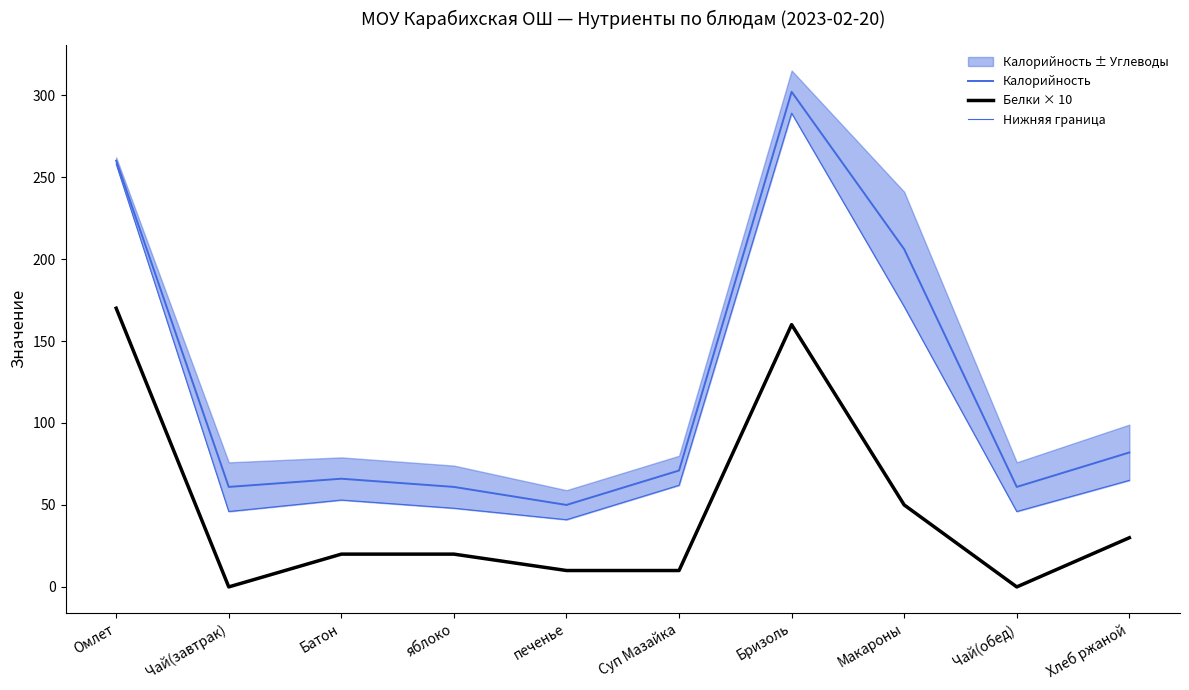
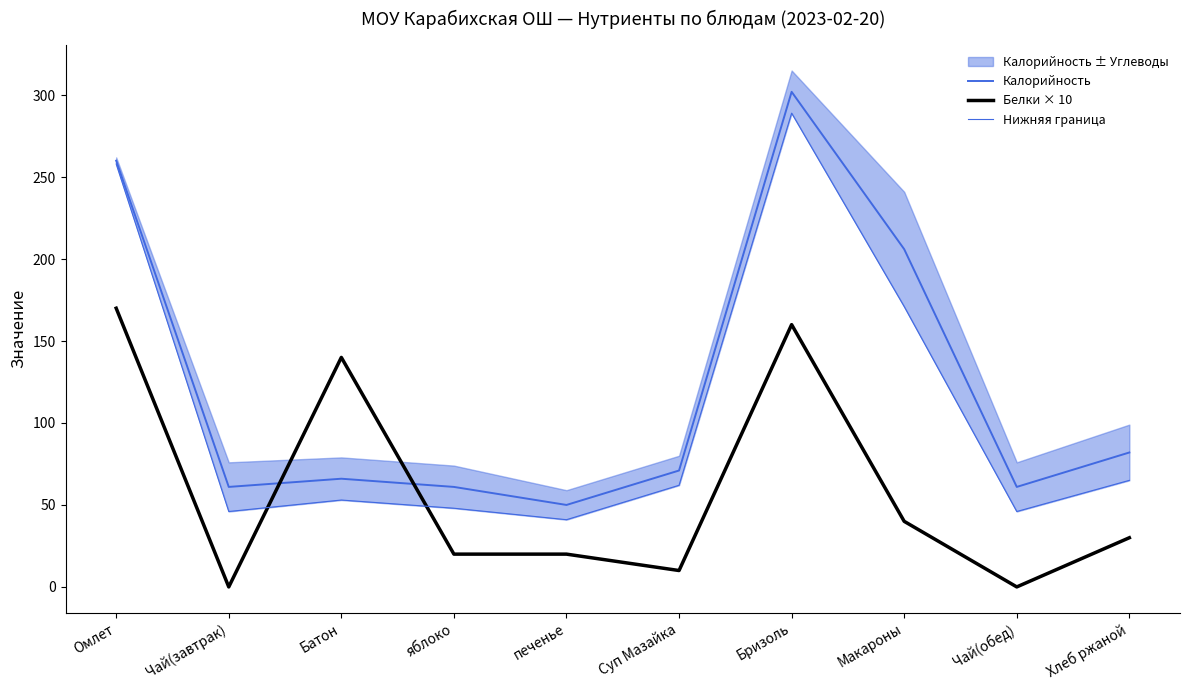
Белки × 10, Батон: 20 -> 140
Белки × 10, печенье: 10 -> 20
Белки × 10, Макароны: 50 -> 40
